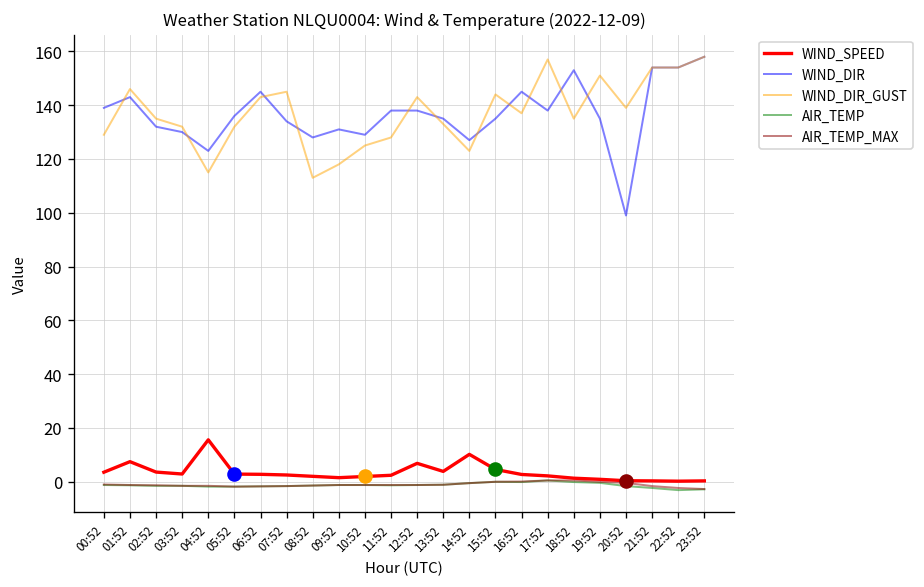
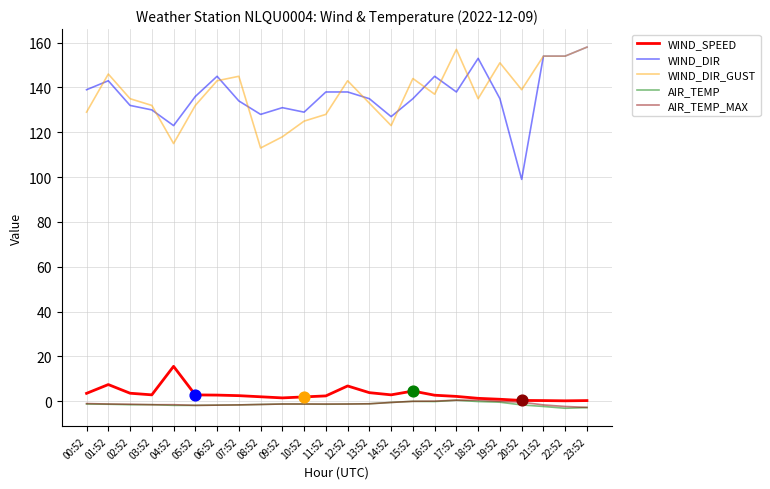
WIND_SPEED, 14:52: 10 -> 3
